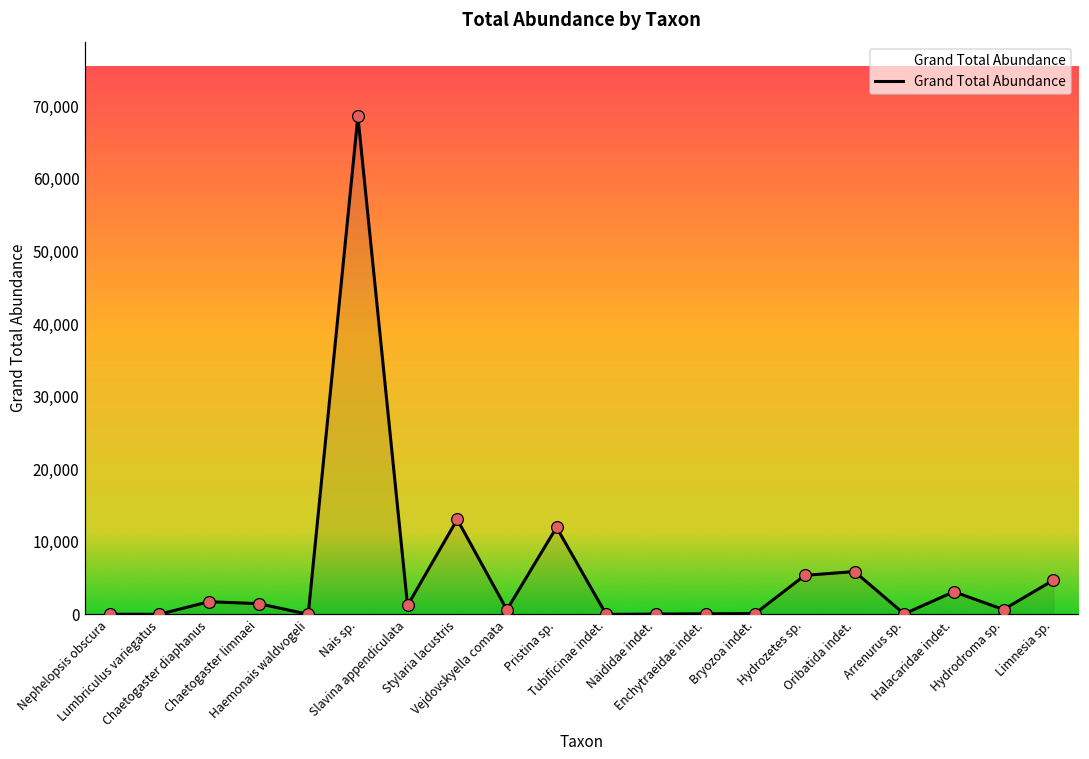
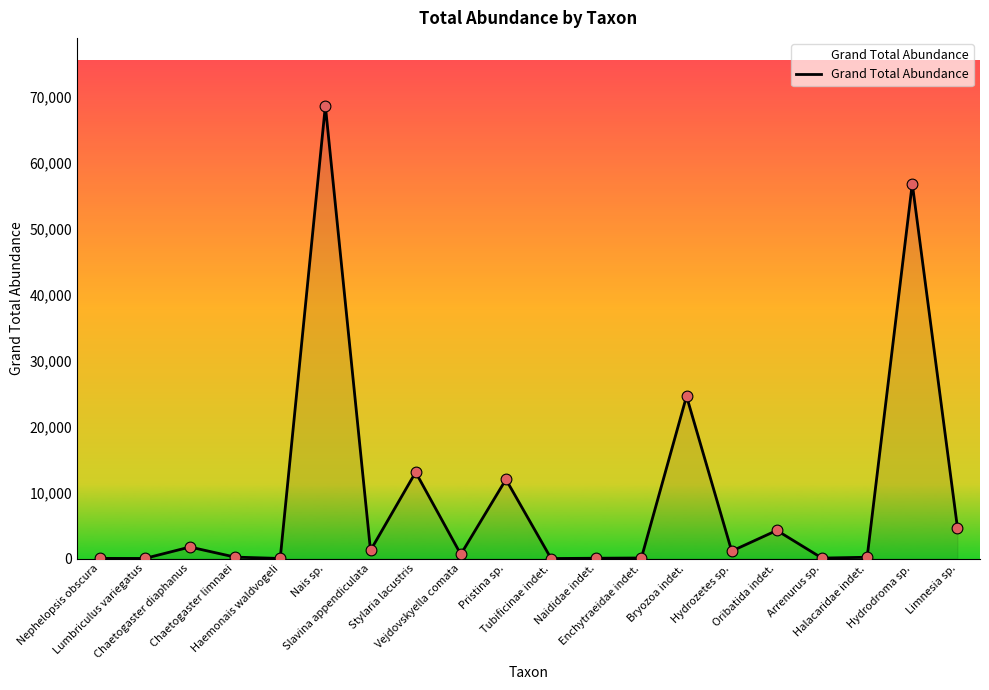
Chaetogaster limnaei: 1,000 -> 0
Bryozoa indet.: 0 -> 25,000
Hydrozetes sp.: 5,000 -> 1,000
Oribatida indet.: 6,000 -> 4,000
Halacaridae indet.: 3,000 -> 0
Hydrodroma sp.: 1,000 -> 57,000
